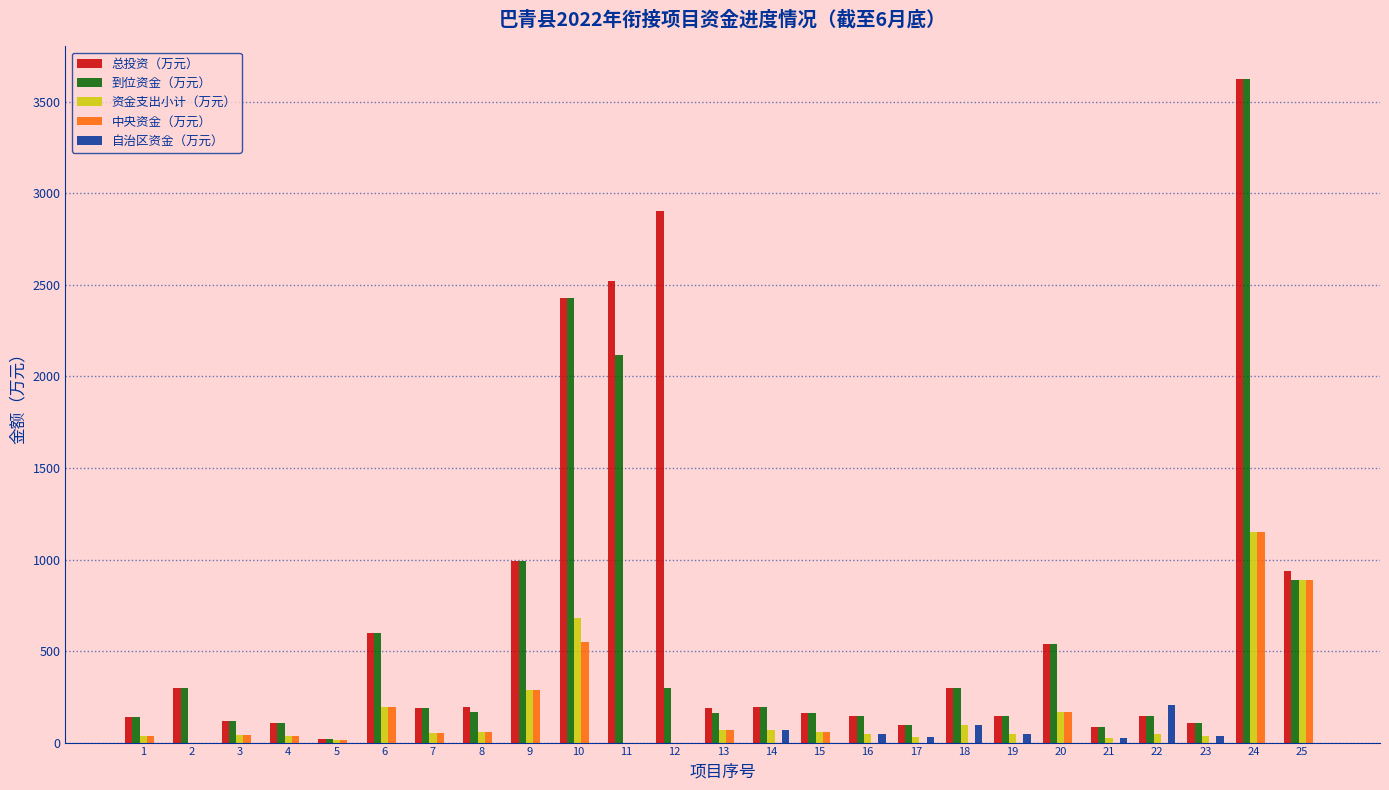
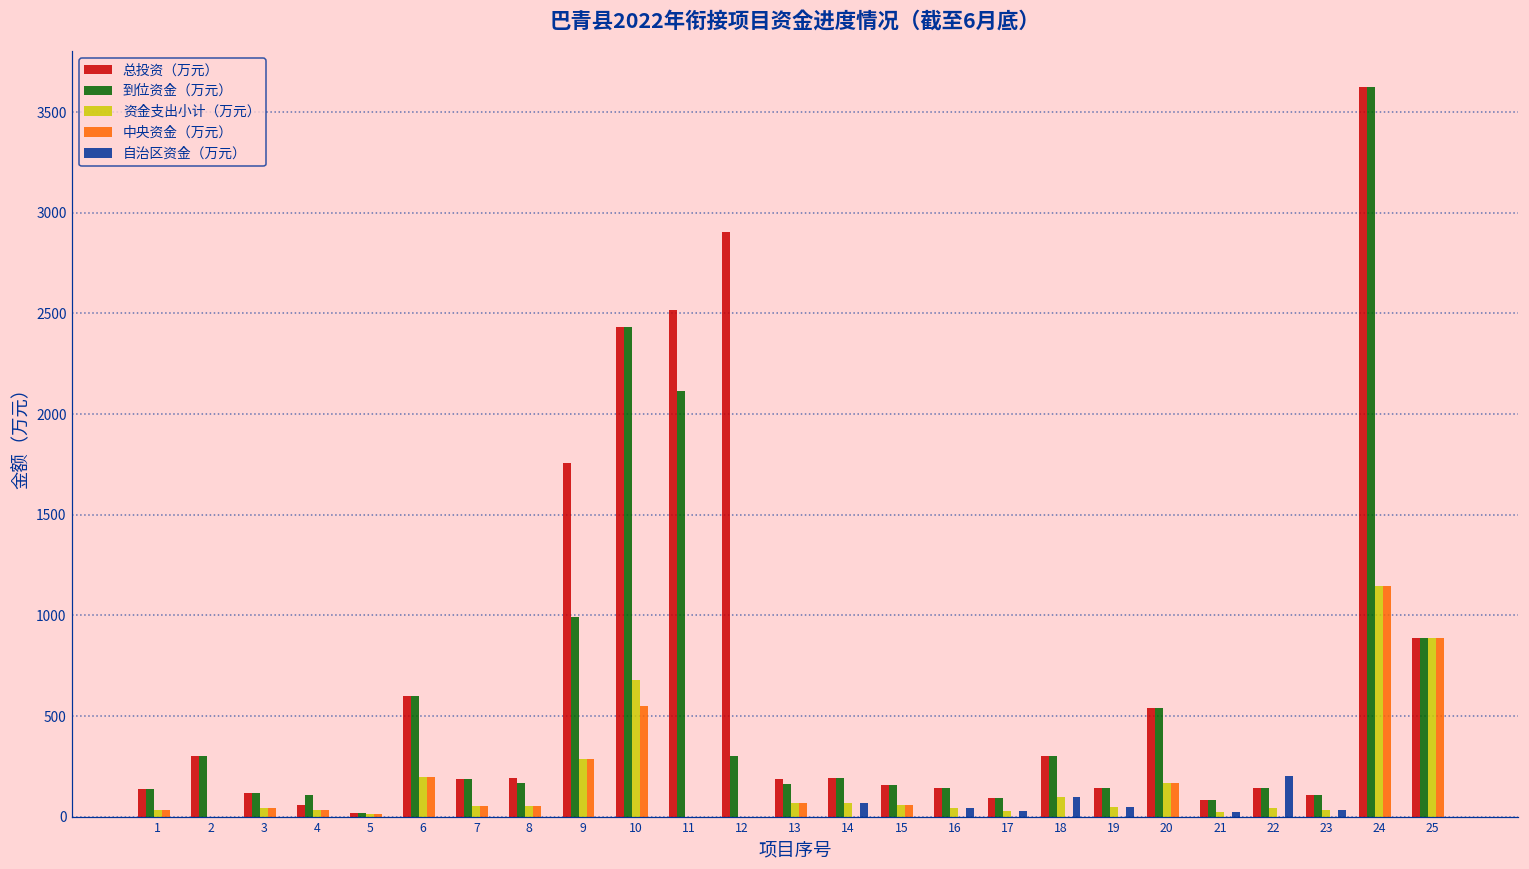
总投资（万元）, 4: 110 -> 60
总投资（万元）, 9: 990 -> 1760
总投资（万元）, 25: 940 -> 890
